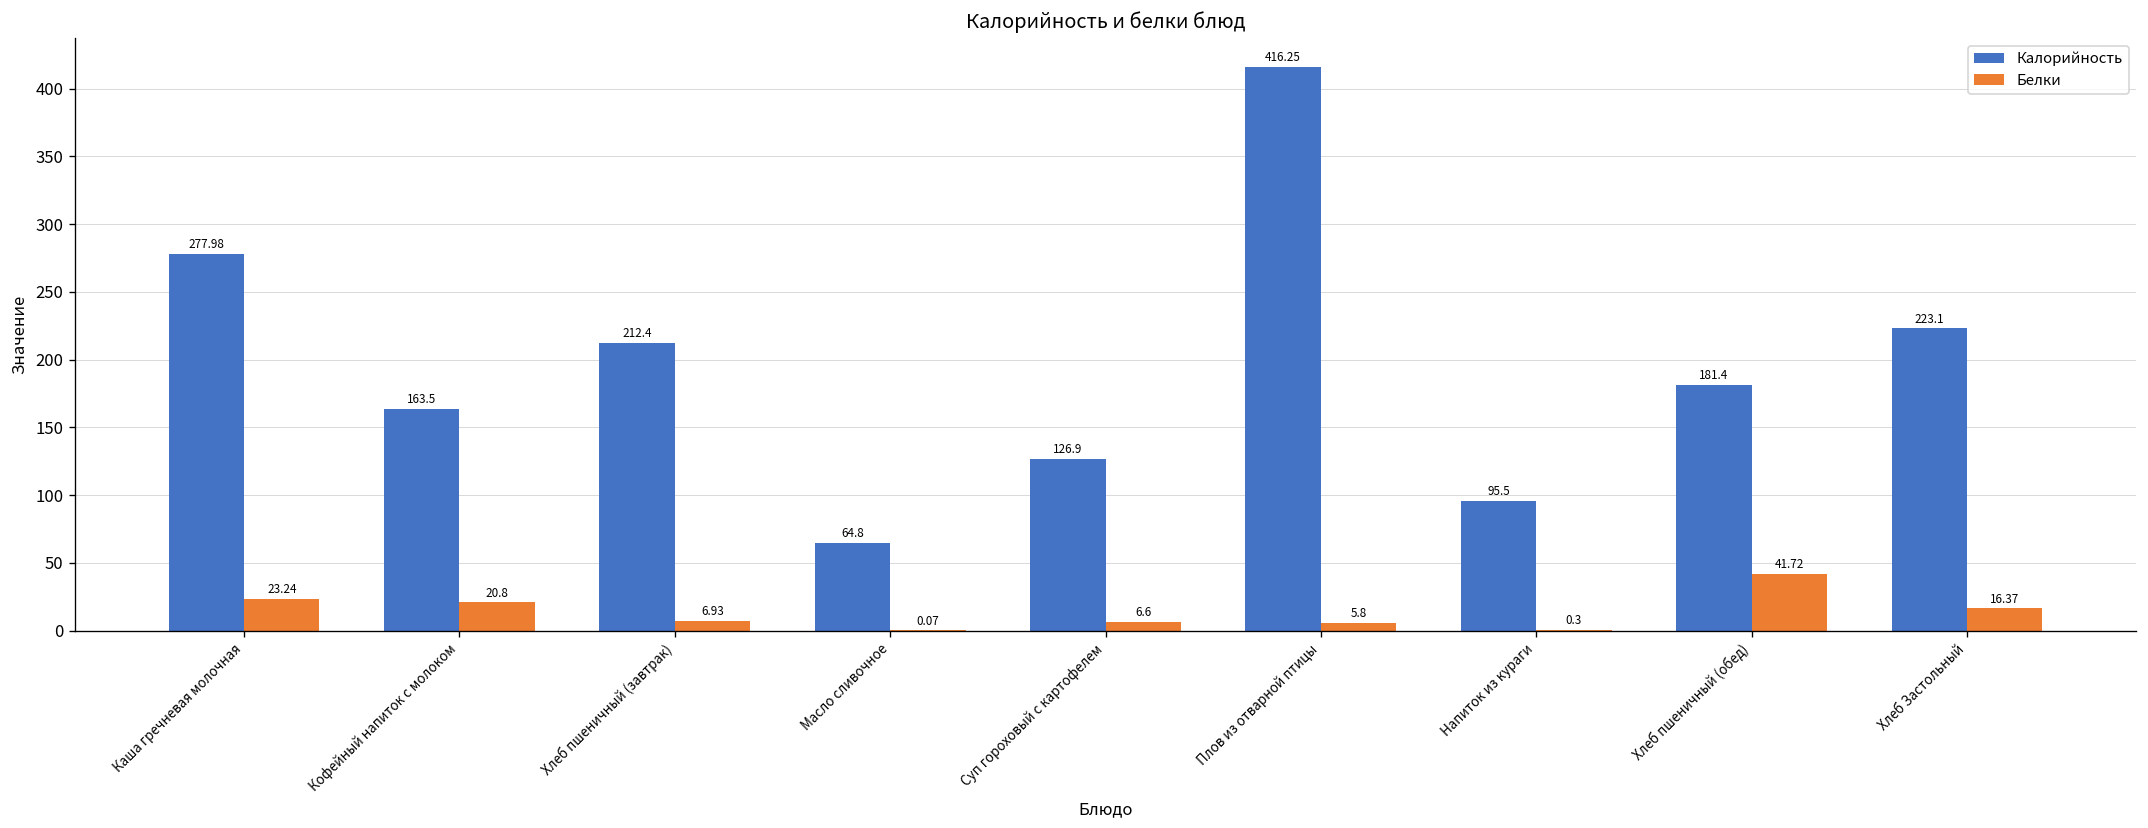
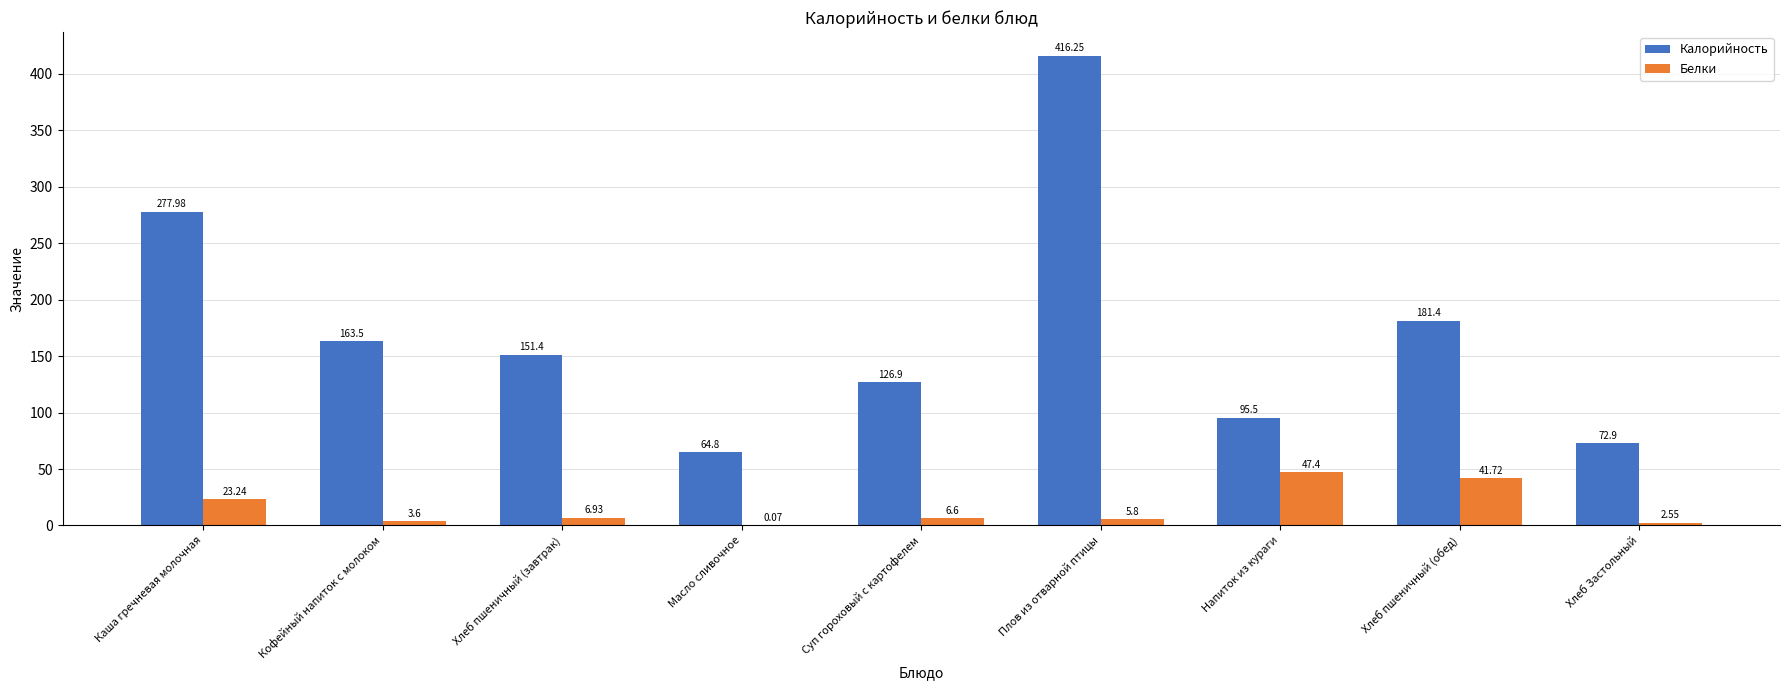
Белки, Кофейный напиток с молоком: 20.8 -> 3.6
Калорийность, Хлеб пшеничный (завтрак): 212.4 -> 151.4
Белки, Напиток из кураги: 0.3 -> 47.4
Калорийность, Хлеб Застольный: 223.1 -> 72.9
Белки, Хлеб Застольный: 16.37 -> 2.55
